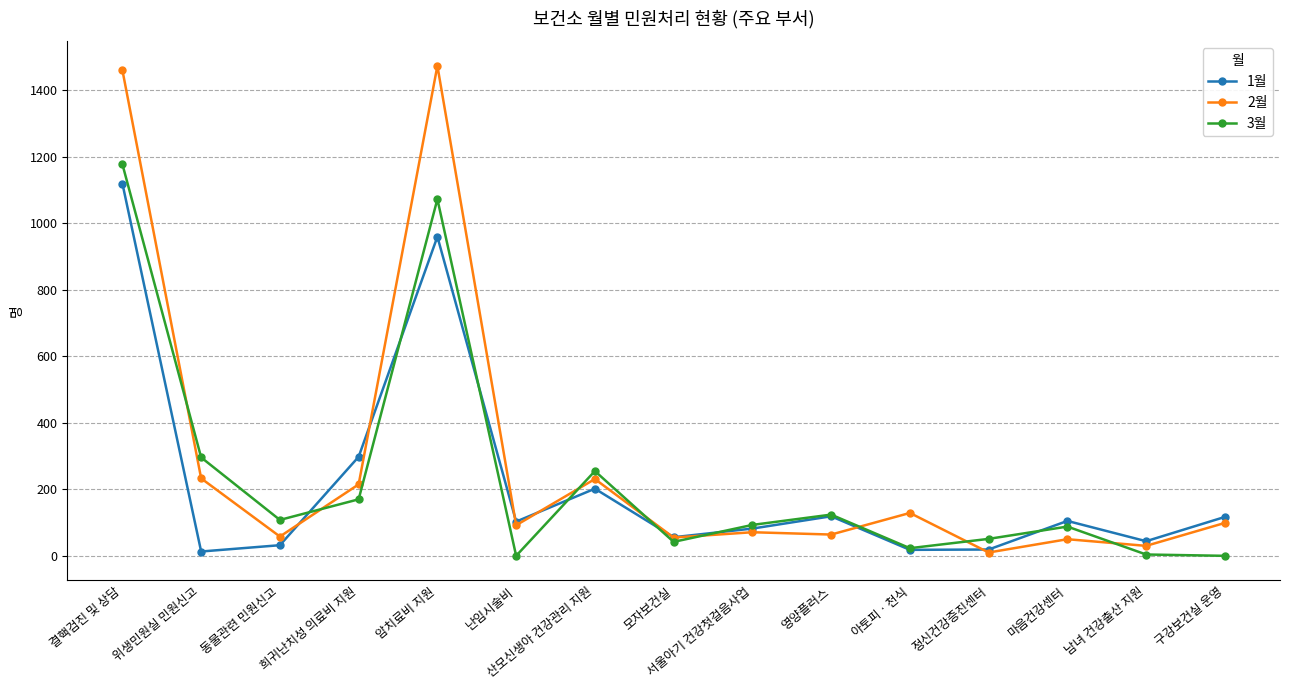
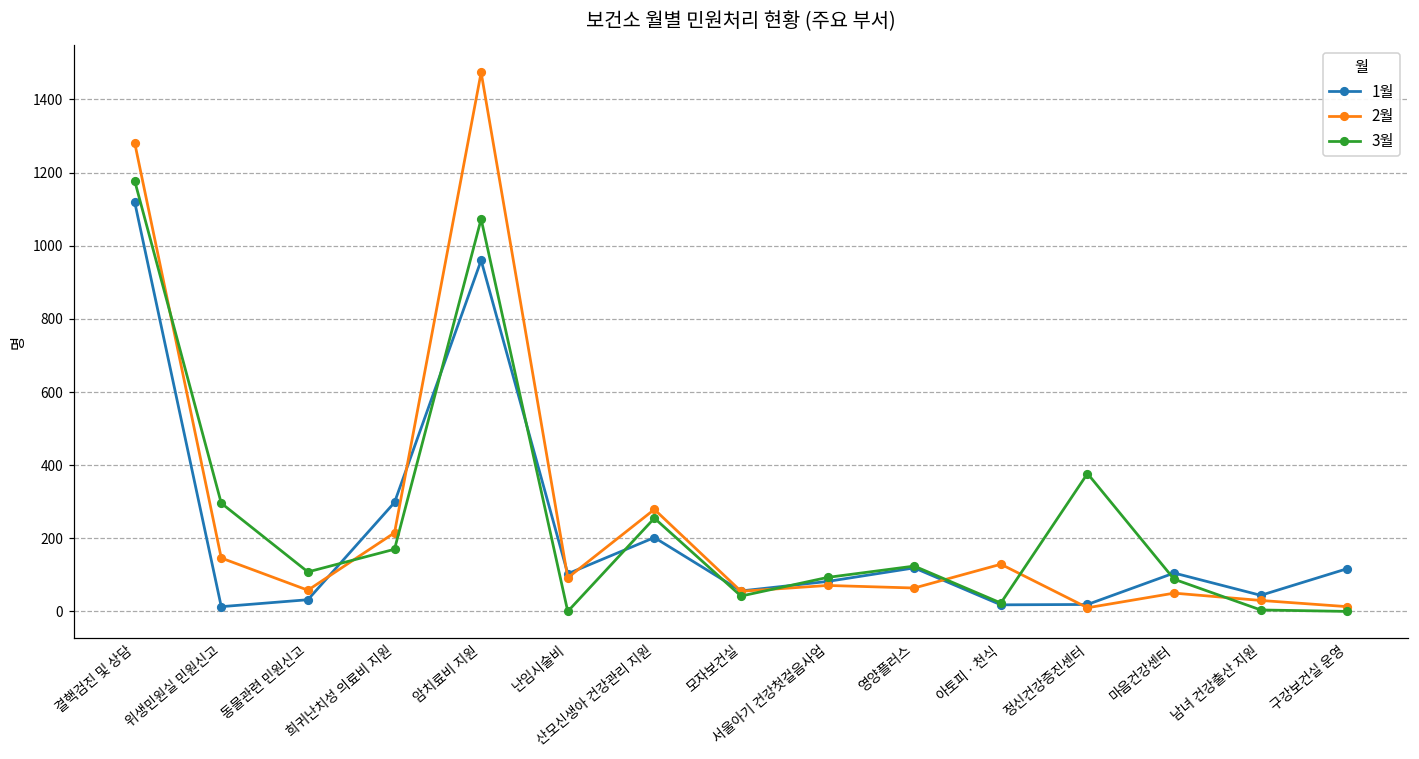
2월, 결핵검진 및 상담: 1460 -> 1280
2월, 위생민원실 민원신고: 230 -> 150
2월, 산모신생아 건강관리 지원: 230 -> 280
3월, 정신건강증진센터: 50 -> 380
2월, 구강보건실 운영: 100 -> 10
